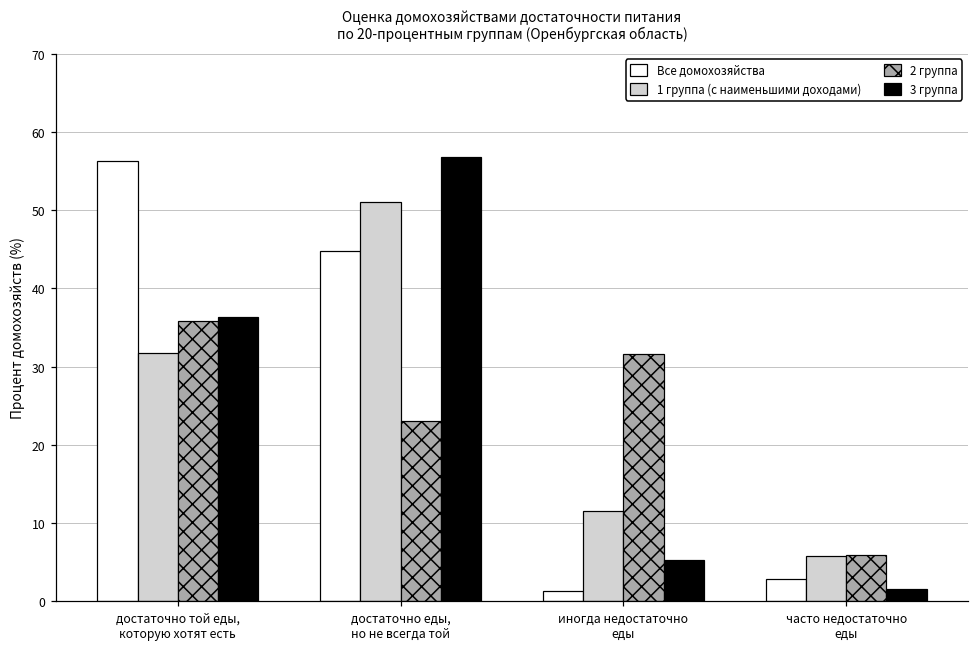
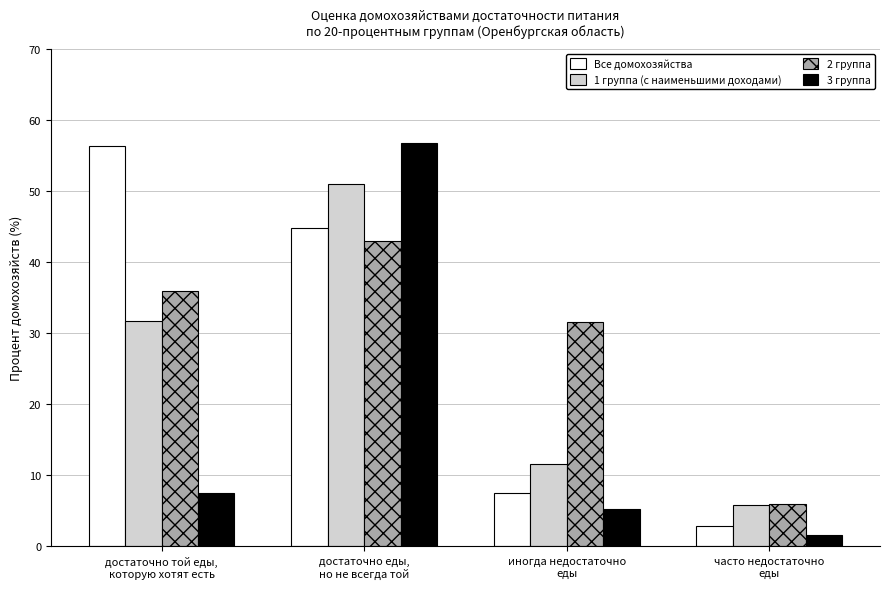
3 группа, достаточно той еды, которую хотят есть: 36 -> 7
2 группа, достаточно еды, но не всегда той: 23 -> 43
Все домохозяйства, иногда недостаточно еды: 1 -> 8
